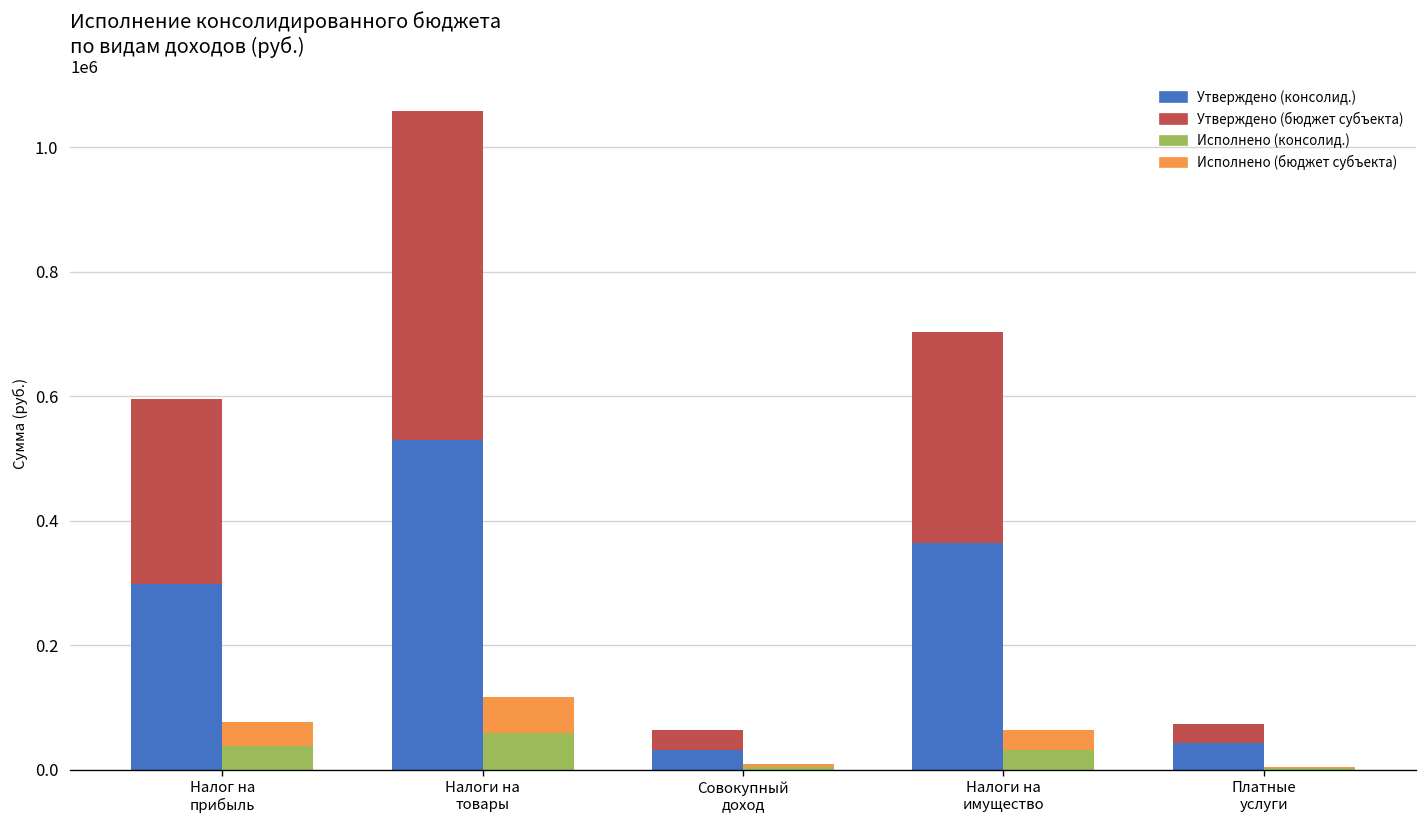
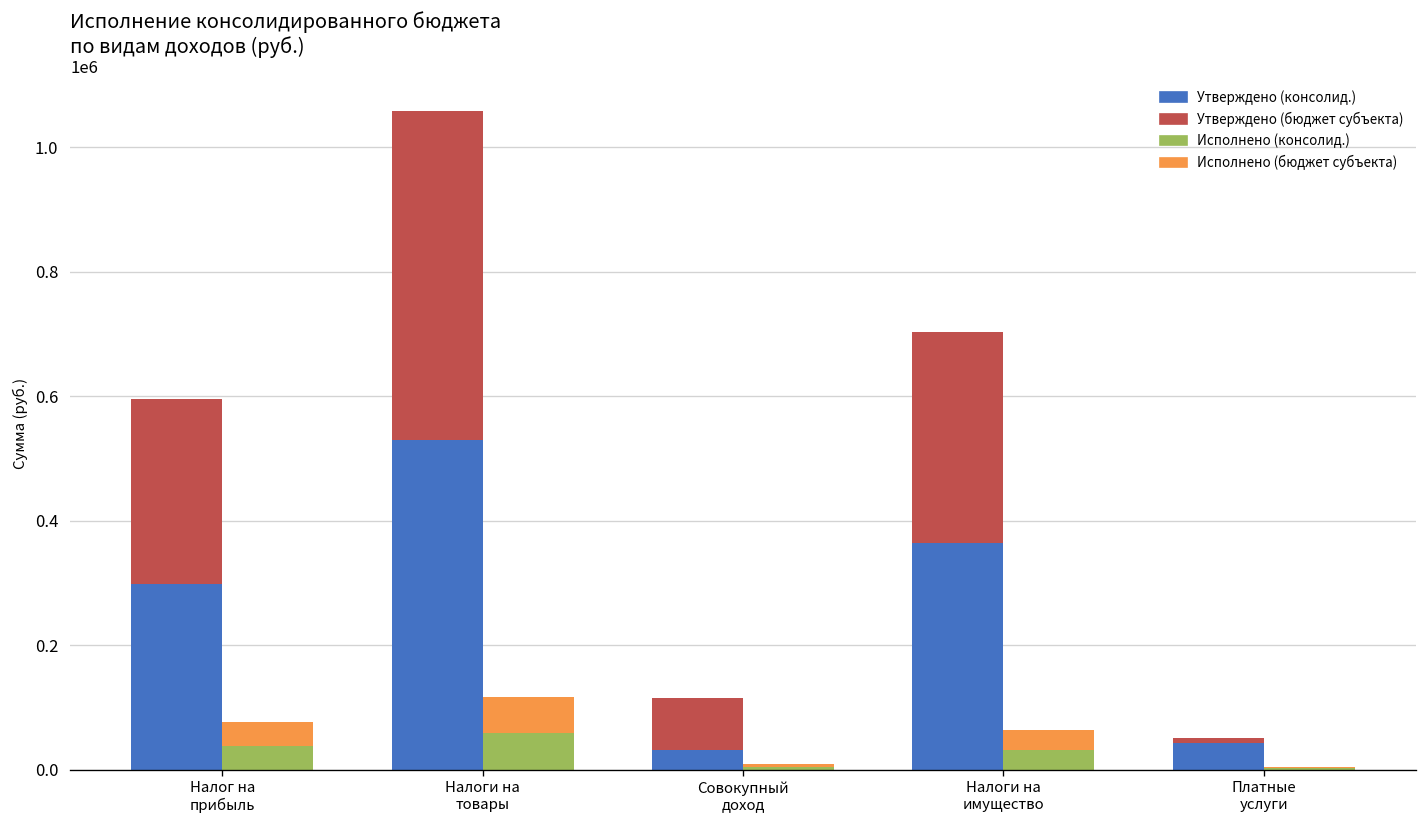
Утверждено (бюджет субъекта), Совокупный доход: 30000 -> 80000
Утверждено (бюджет субъекта), Платные услуги: 30000 -> 10000
